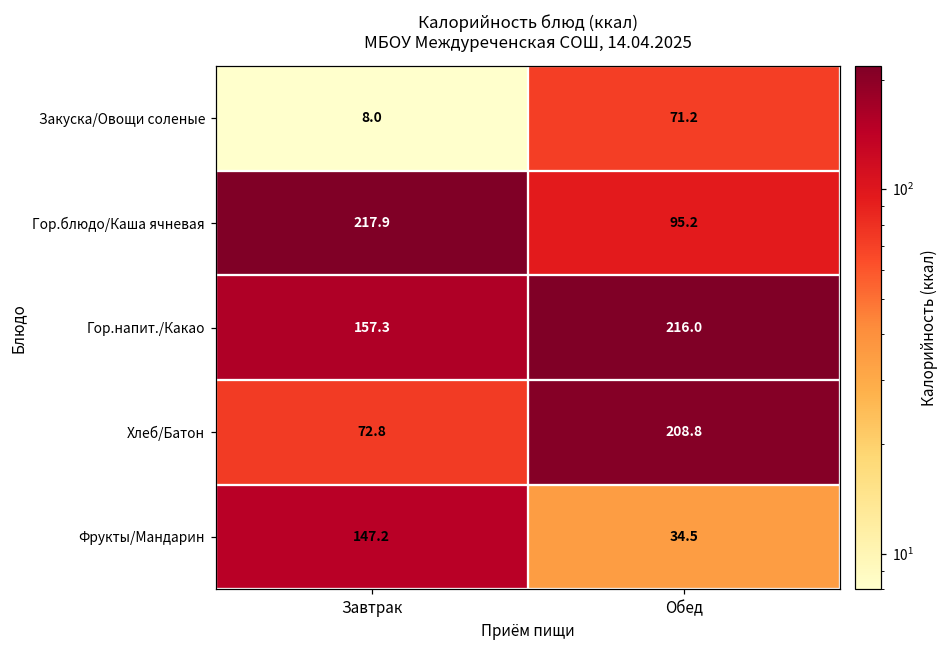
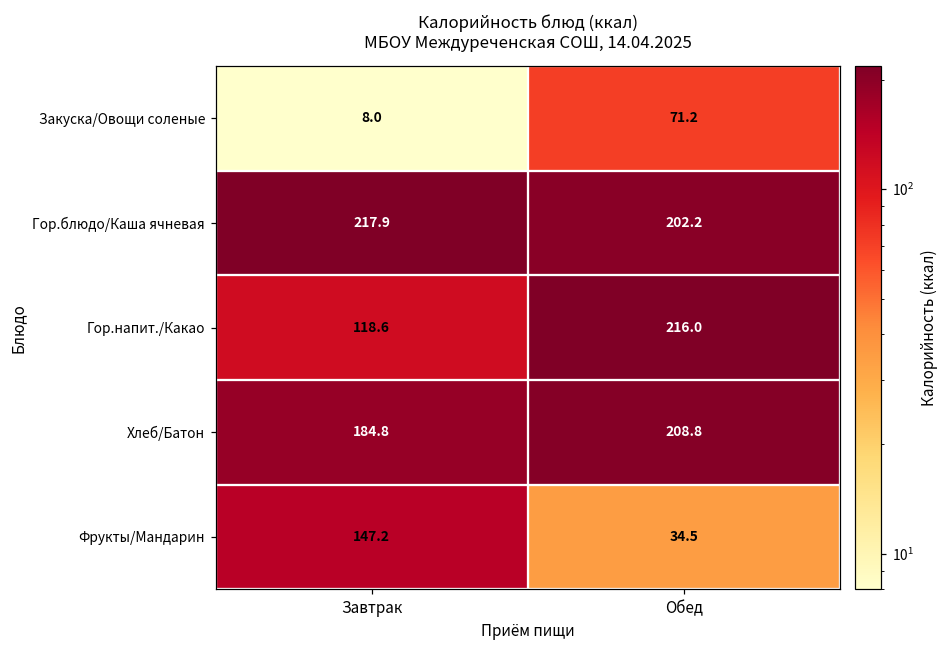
Гор.блюдо/Каша ячневая, Обед: 95.2 -> 202.2
Гор.напит./Какао, Завтрак: 157.3 -> 118.6
Хлеб/Батон, Завтрак: 72.8 -> 184.8
